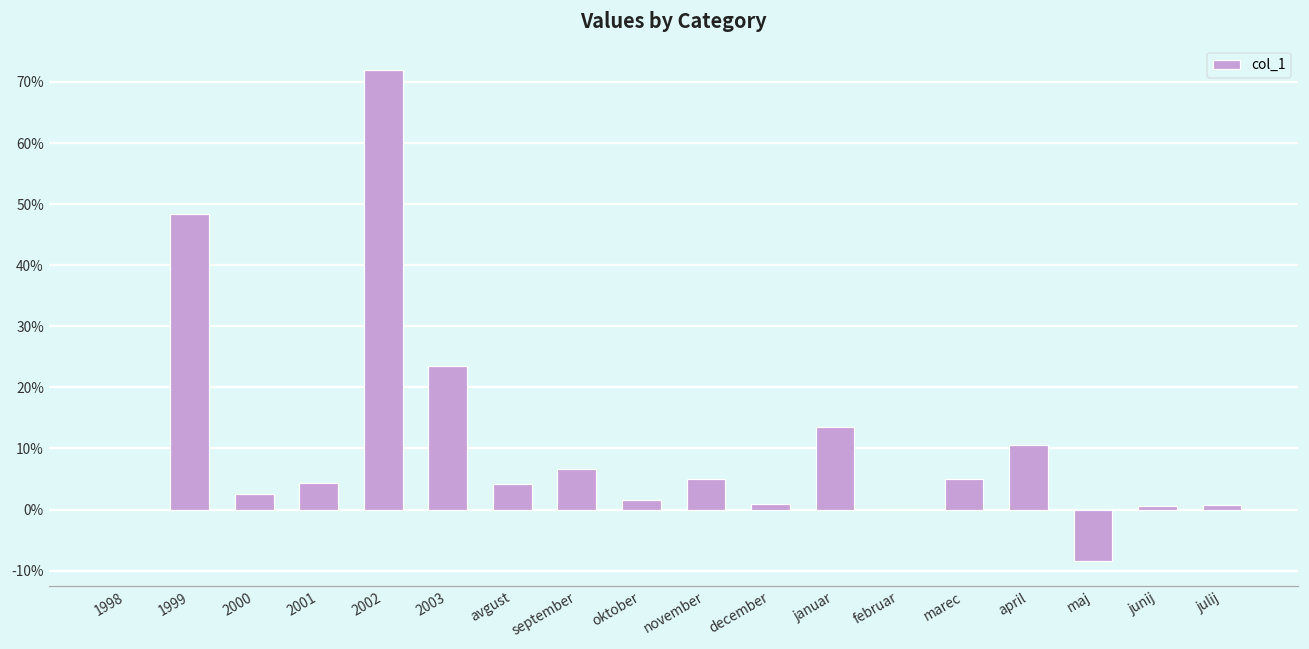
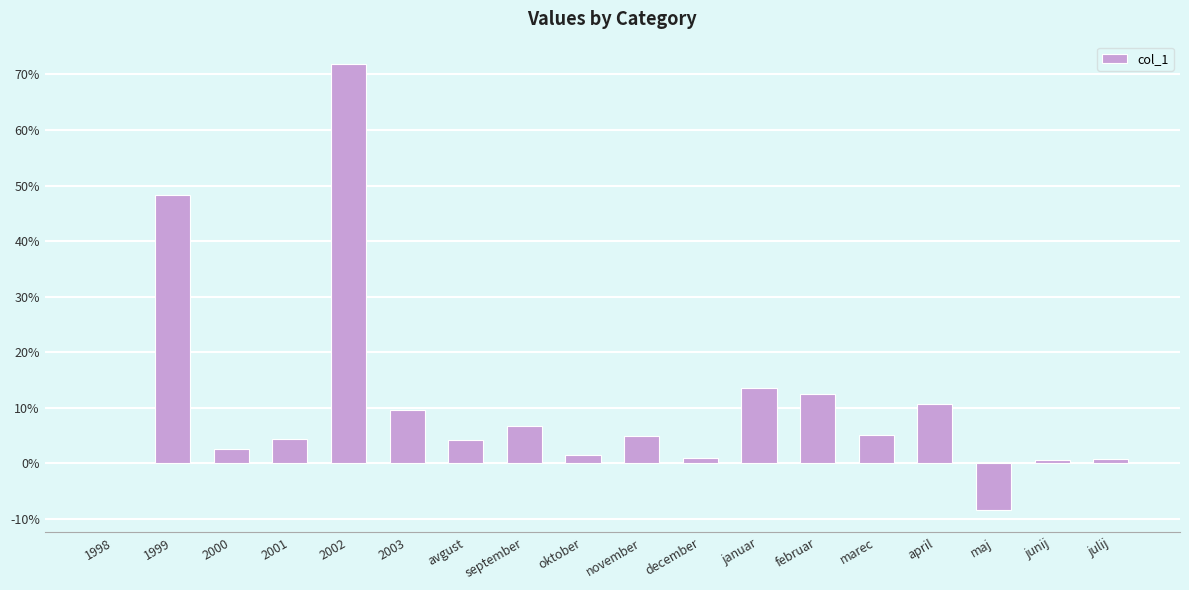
2003: 24% -> 9%
februar: 0% -> 12%
